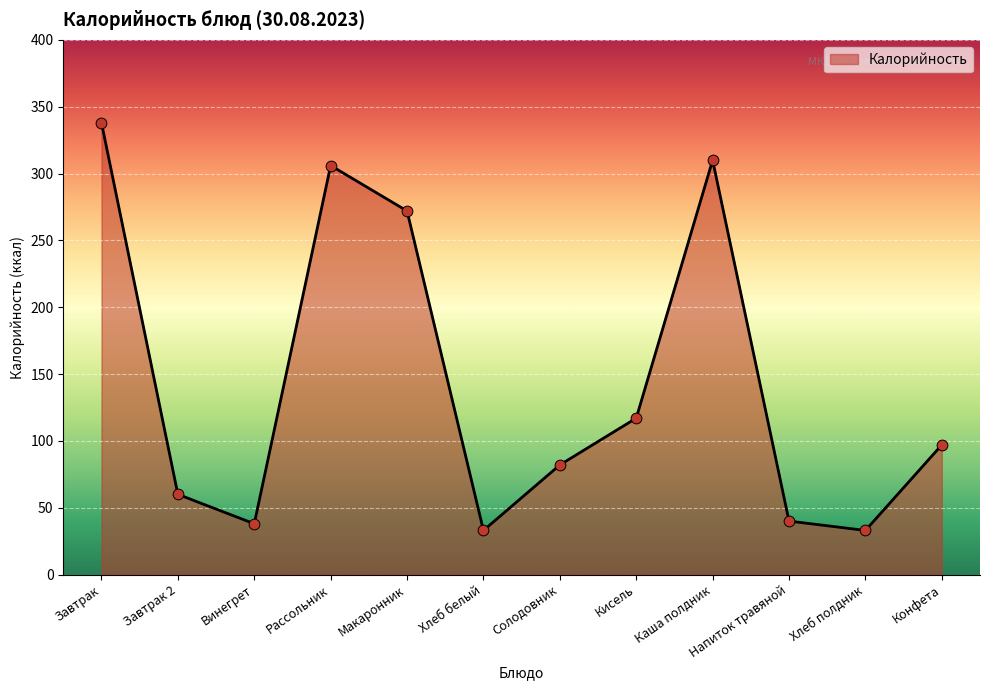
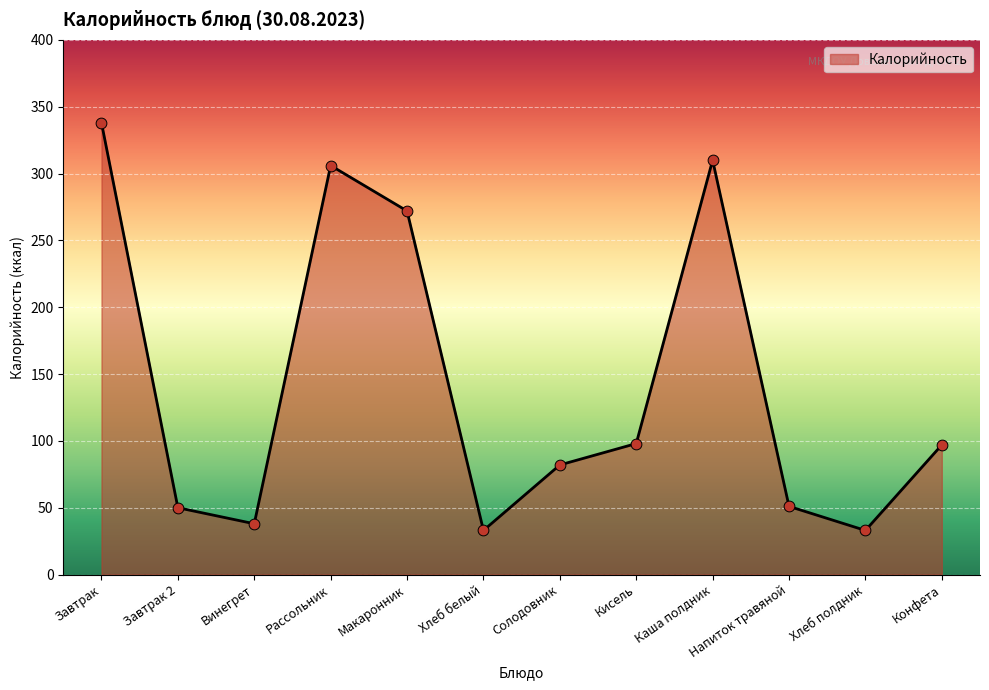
Завтрак 2: 60 -> 50
Кисель: 117 -> 98
Напиток травяной: 40 -> 51
